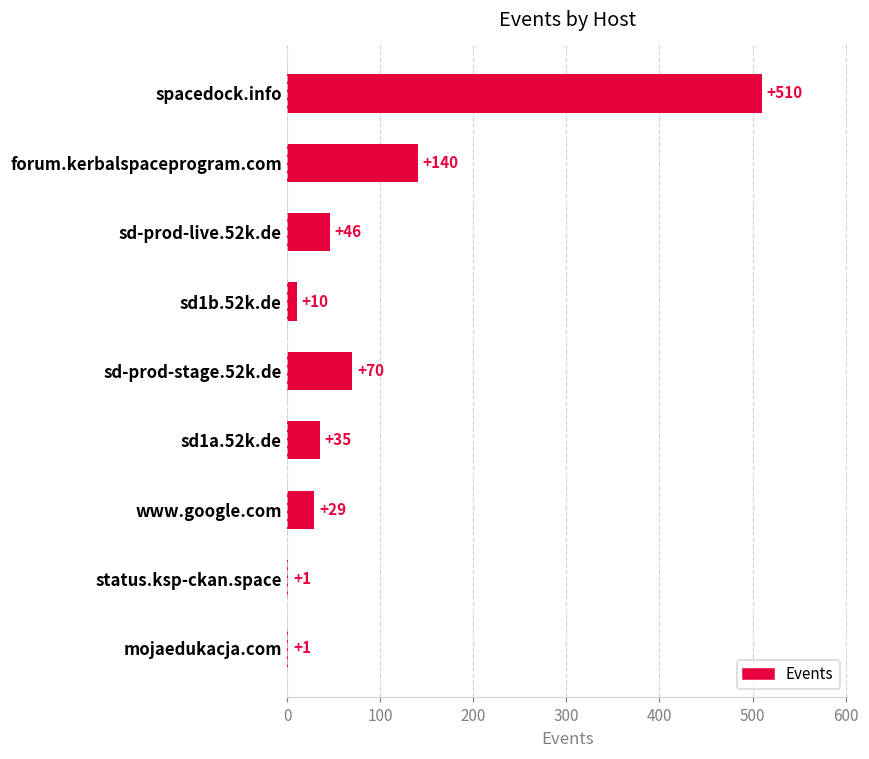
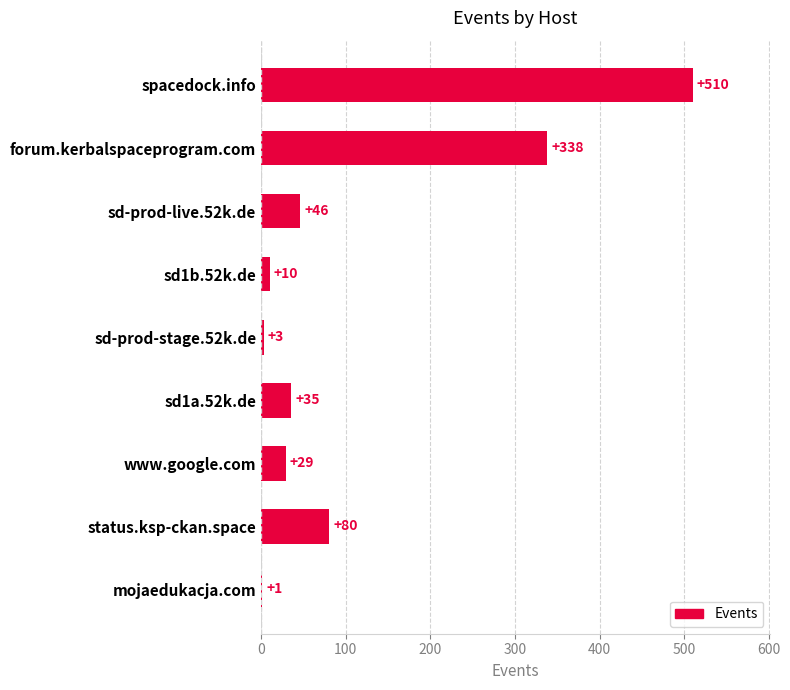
forum.kerbalspaceprogram.com: +140 -> +338
sd-prod-stage.52k.de: +70 -> +3
status.ksp-ckan.space: +1 -> +80
